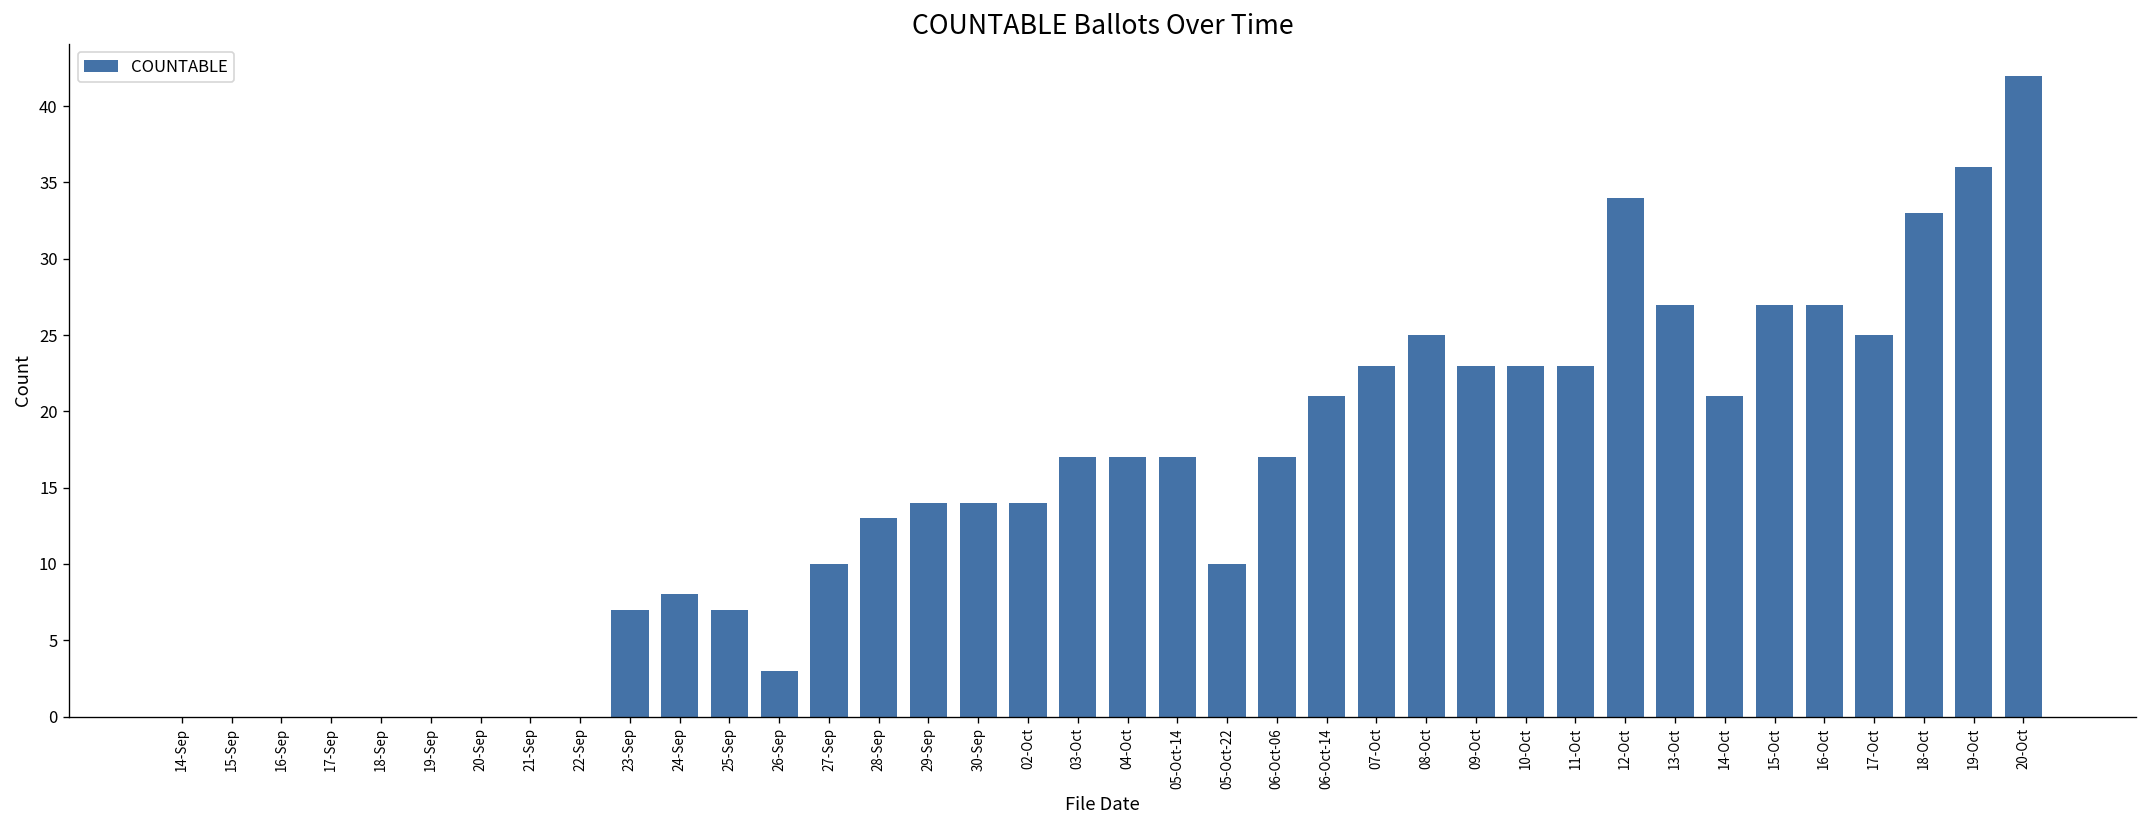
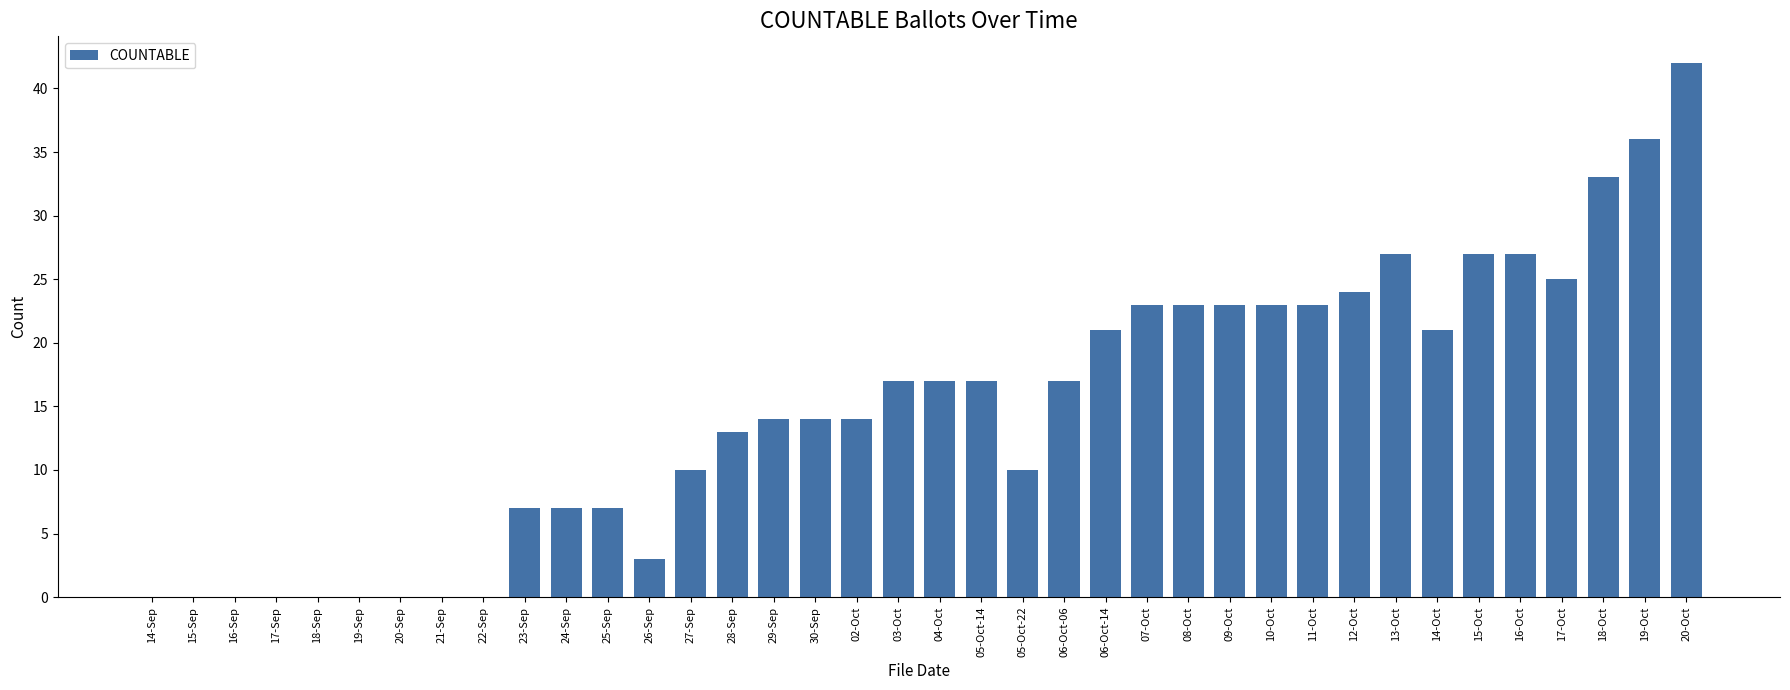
24-Sep: 8 -> 7
08-Oct: 25 -> 23
12-Oct: 34 -> 24
